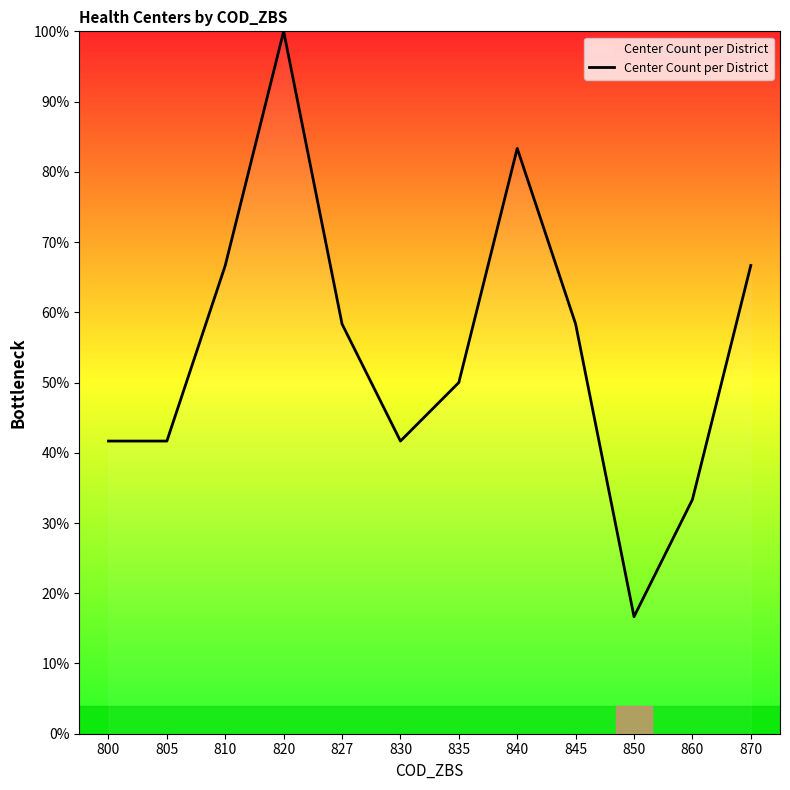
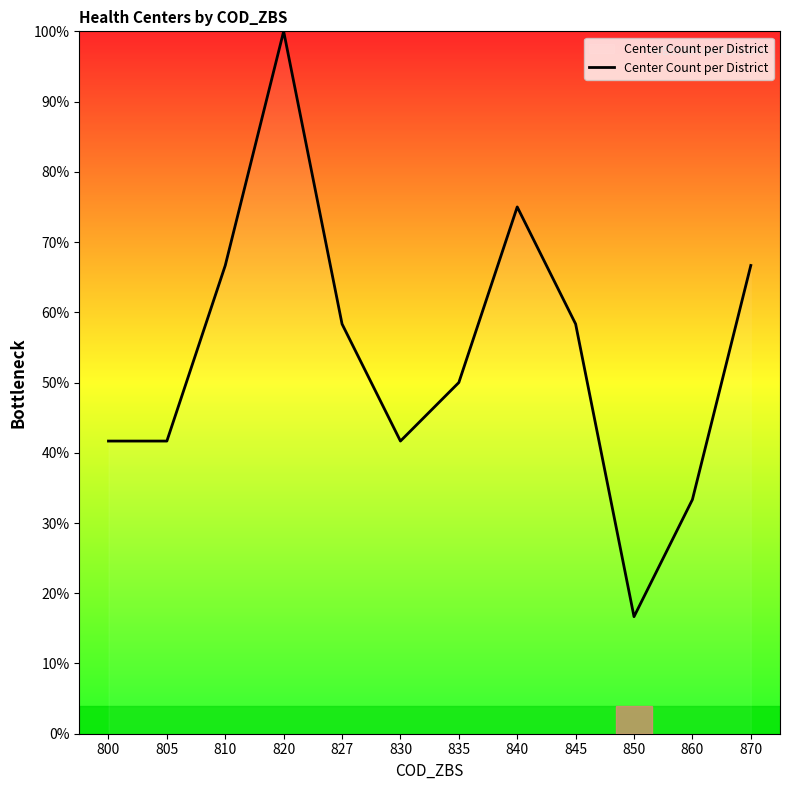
840: 83% -> 75%
